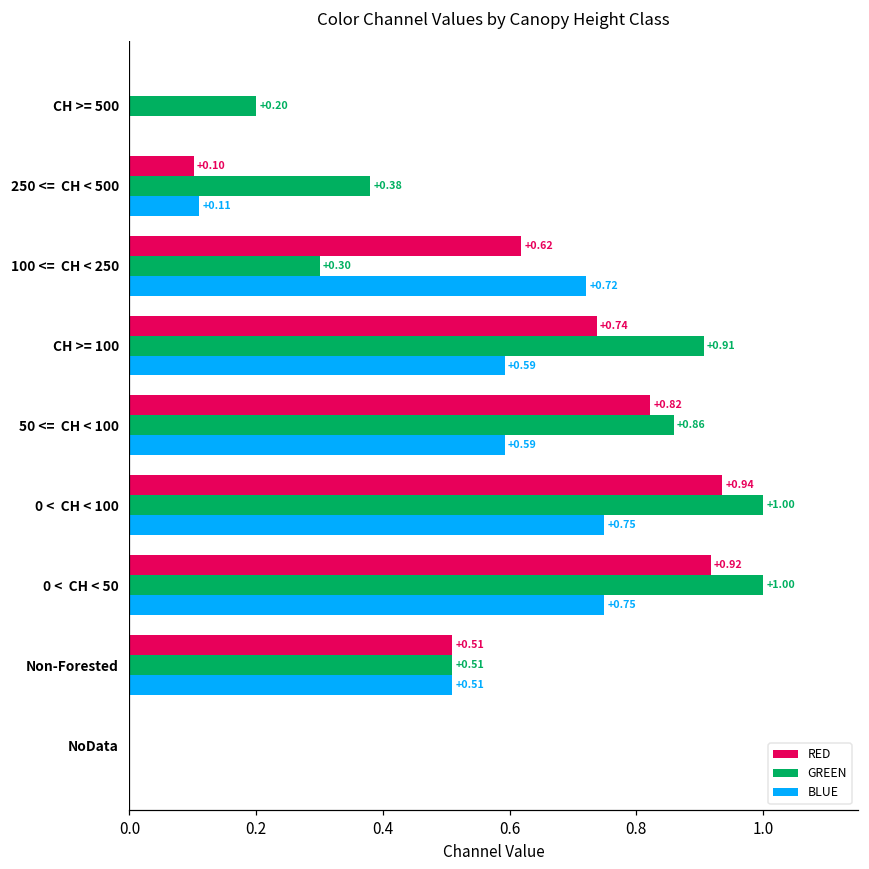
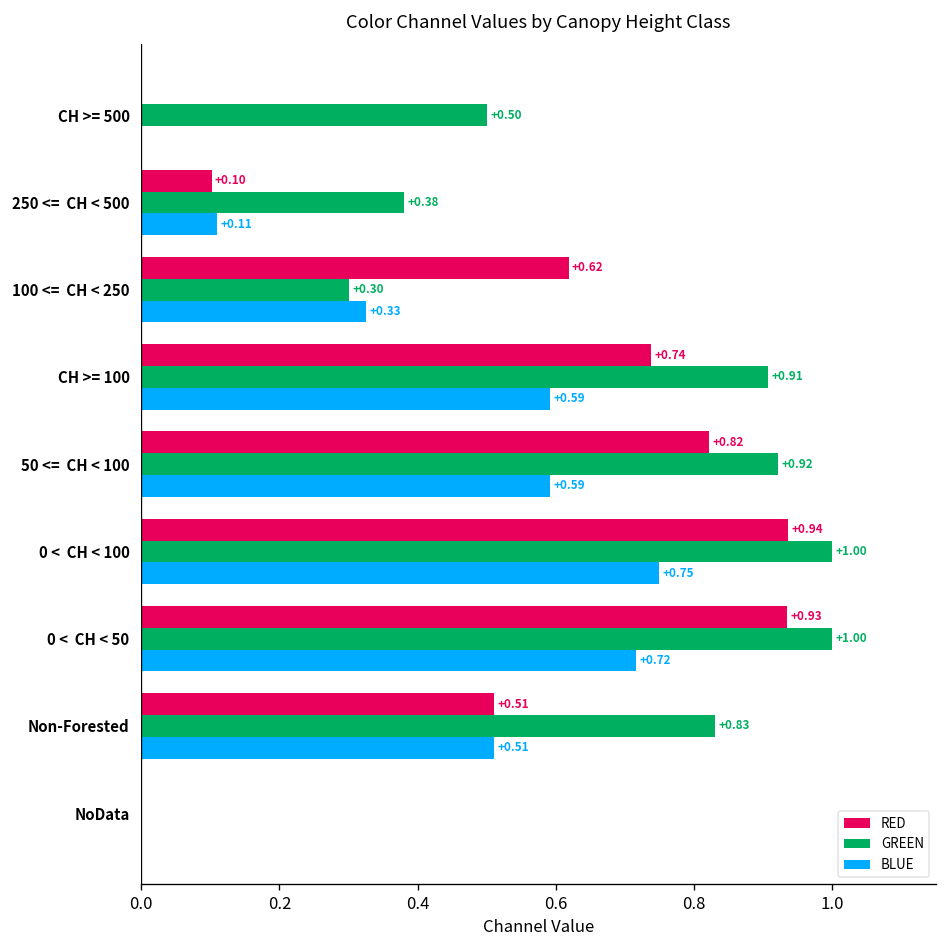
GREEN, CH >= 500: +0.20 -> +0.50
BLUE, 100 <= CH < 250: +0.72 -> +0.33
GREEN, 50 <= CH < 100: +0.86 -> +0.92
RED, 0 < CH < 50: +0.92 -> +0.93
BLUE, 0 < CH < 50: +0.75 -> +0.72
GREEN, Non-Forested: +0.51 -> +0.83
